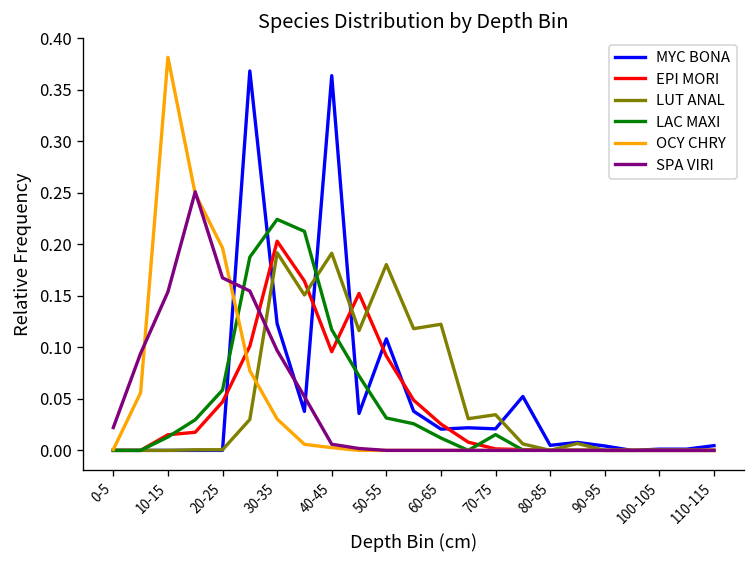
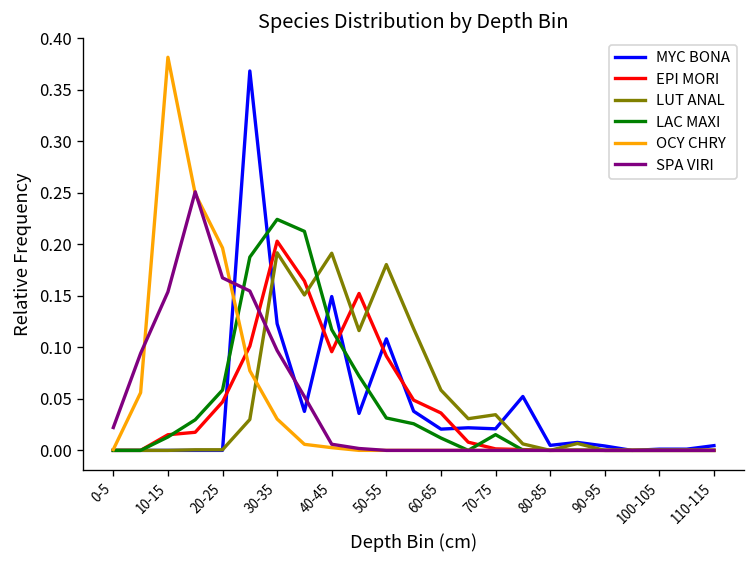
MYC BONA, 40-45: 0.36 -> 0.15
EPI MORI, 60-65: 0.03 -> 0.04
LUT ANAL, 60-65: 0.12 -> 0.06
